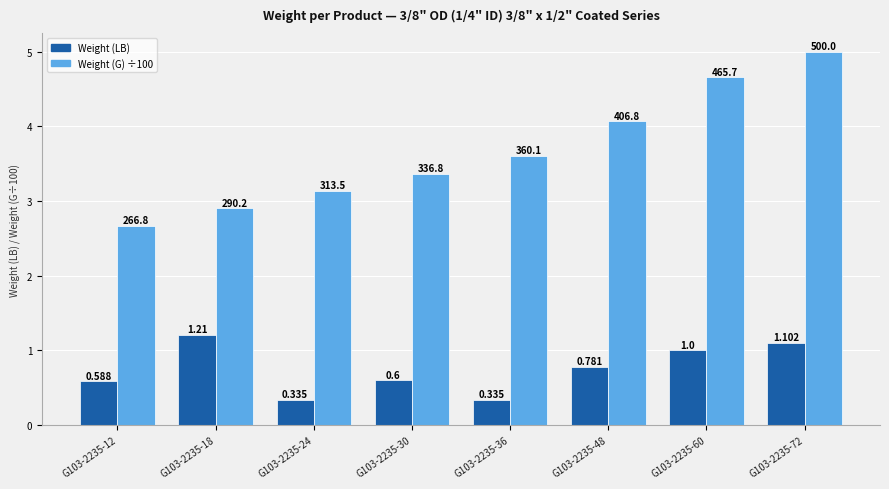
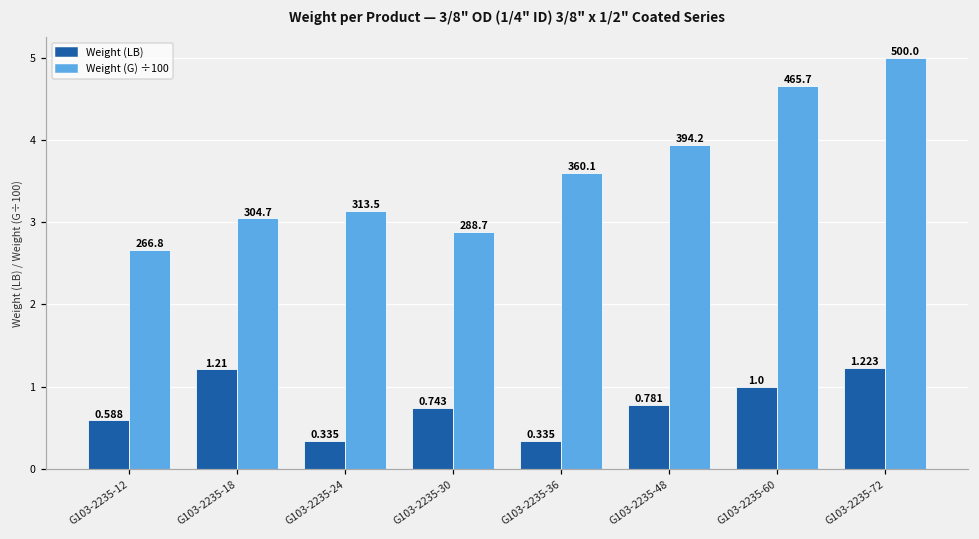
Weight (G) ÷100, G103-2235-18: 290.2 -> 304.7
Weight (LB), G103-2235-30: 0.6 -> 0.743
Weight (G) ÷100, G103-2235-30: 336.8 -> 288.7
Weight (G) ÷100, G103-2235-48: 406.8 -> 394.2
Weight (LB), G103-2235-72: 1.102 -> 1.223
